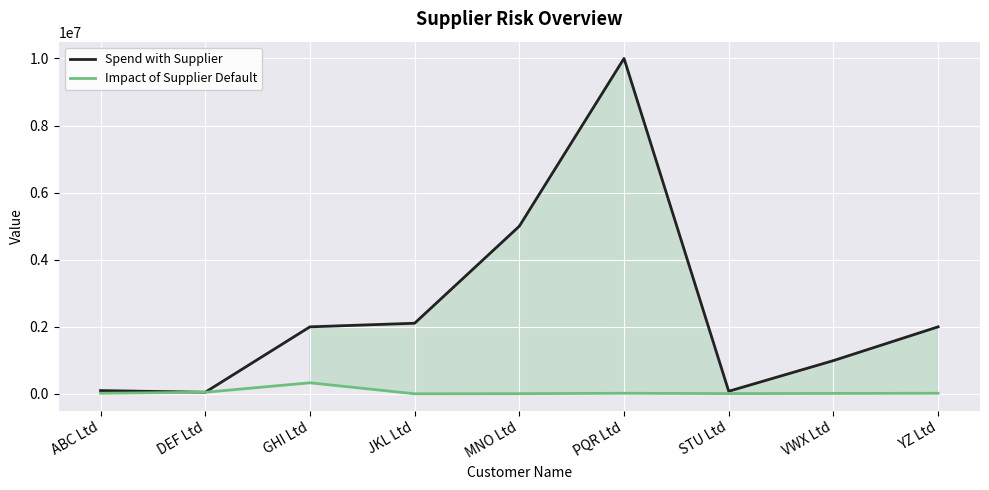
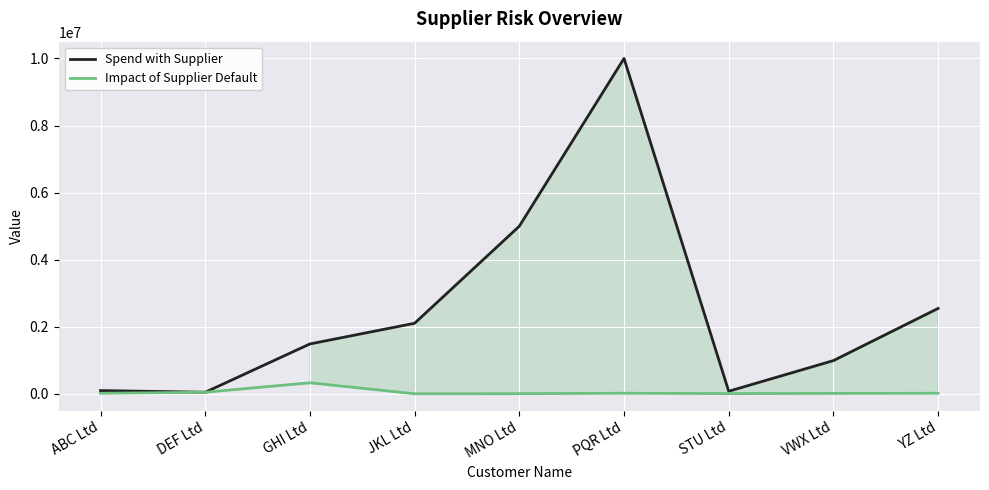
Spend with Supplier, GHI Ltd: 2000000 -> 1500000
Spend with Supplier, YZ Ltd: 2000000 -> 2500000
